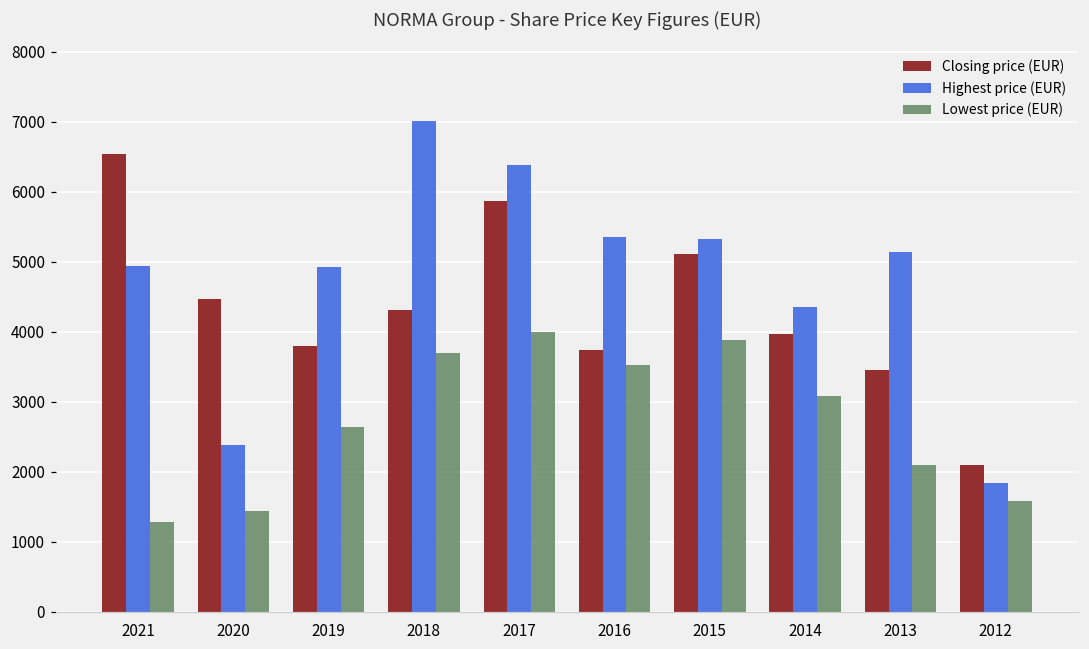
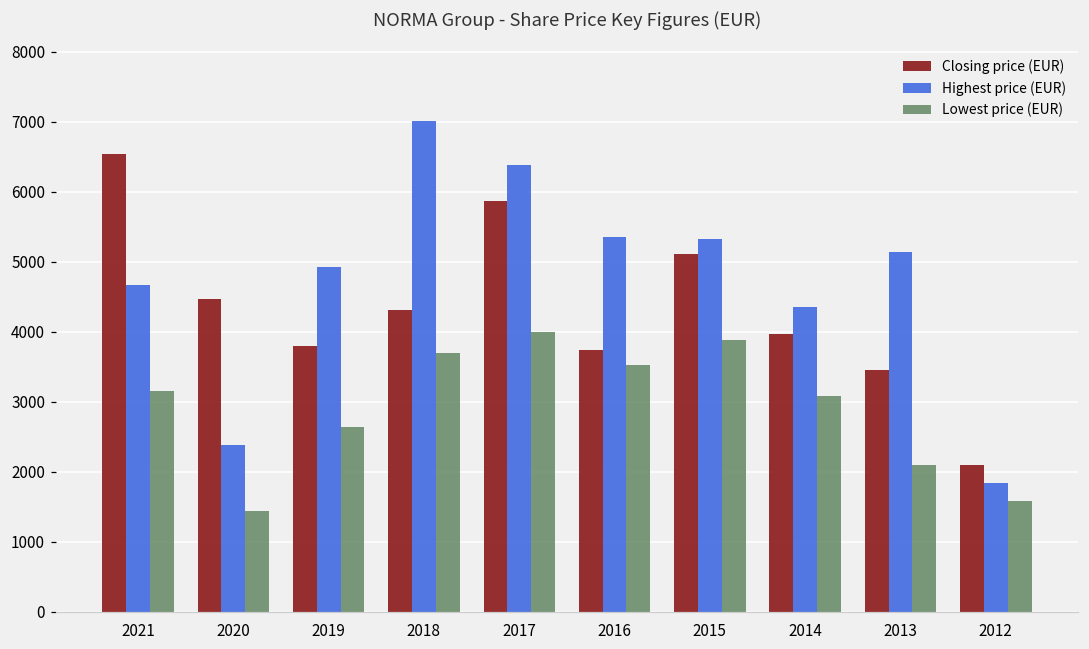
Highest price (EUR), 2021: 4900 -> 4700
Lowest price (EUR), 2021: 1300 -> 3200
